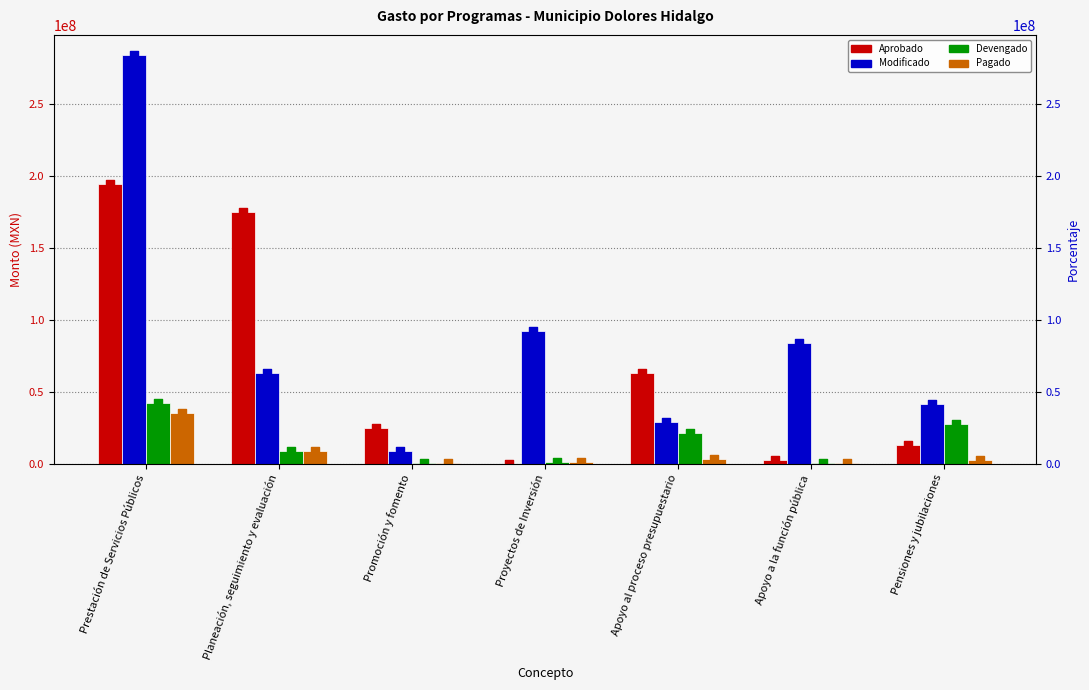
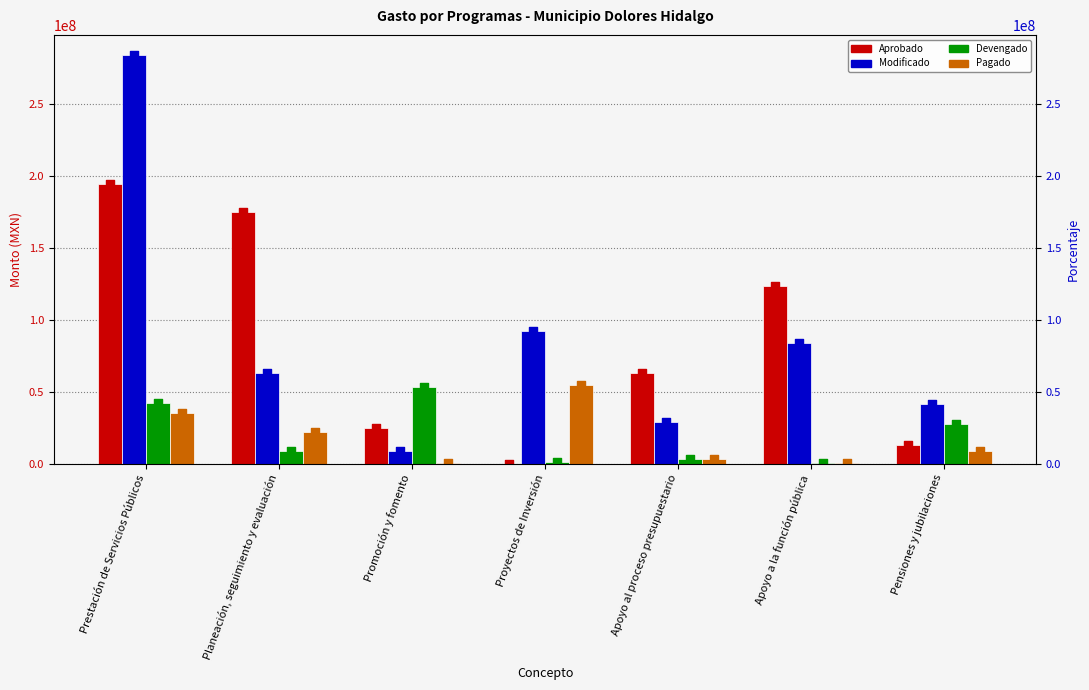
Pagado, Planeación, seguimiento y evaluación: 9000000 -> 22000000
Devengado, Promoción y fomento: 1000000 -> 54000000
Pagado, Proyectos de Inversión: 1000000 -> 55000000
Devengado, Apoyo al proceso presupuestario: 22000000 -> 3000000
Aprobado, Apoyo a la función pública: 3000000 -> 123000000
Pagado, Pensiones y jubilaciones: 3000000 -> 8000000
